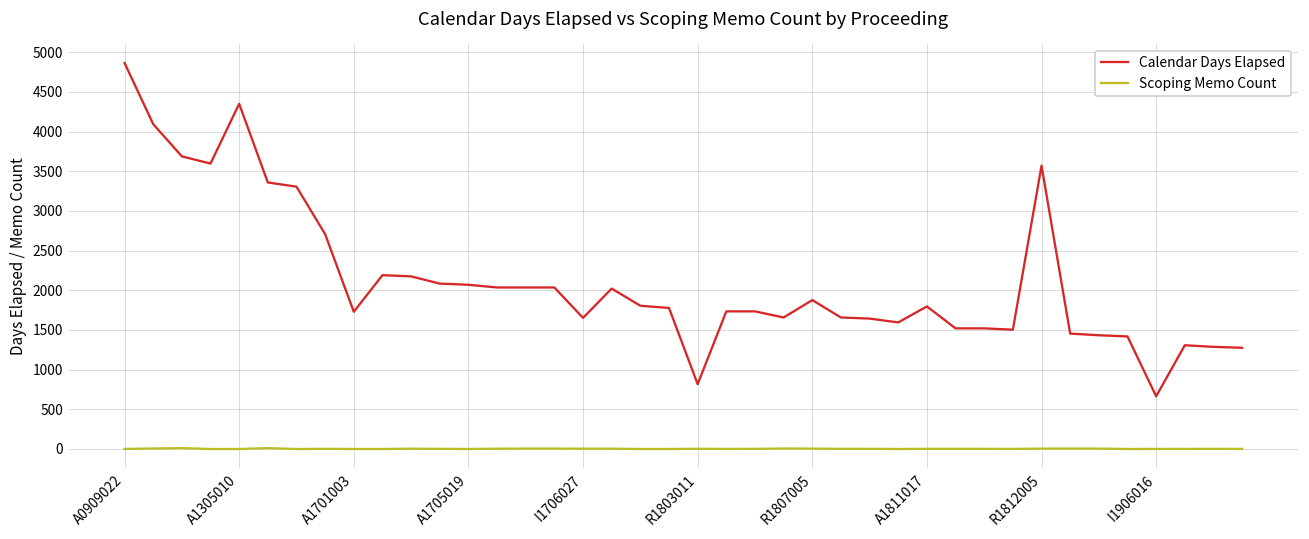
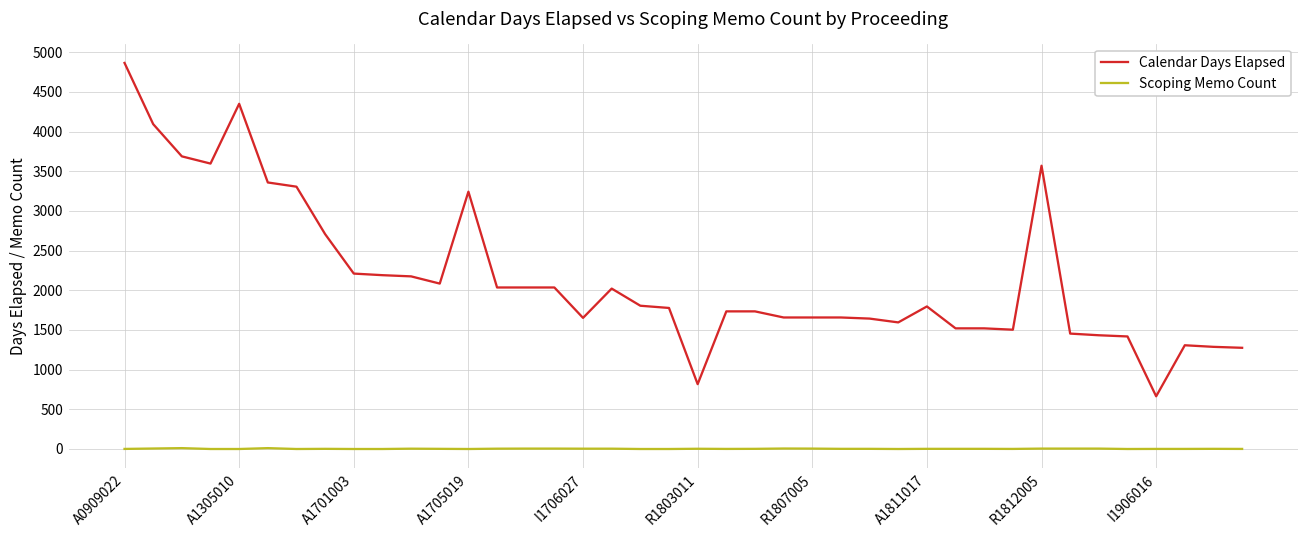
Calendar Days Elapsed, A1701003: 1700 -> 2200
Calendar Days Elapsed, A1705019: 2100 -> 3200
Calendar Days Elapsed, R1807005: 1900 -> 1700
